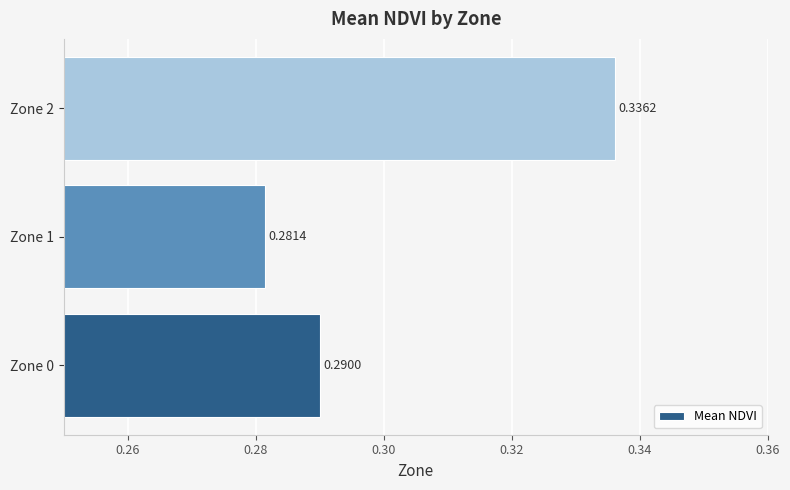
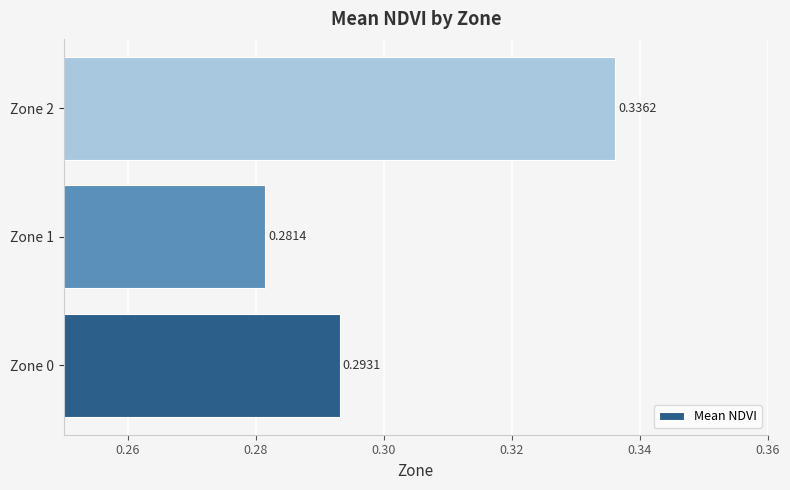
Zone 0: 0.2900 -> 0.2931
